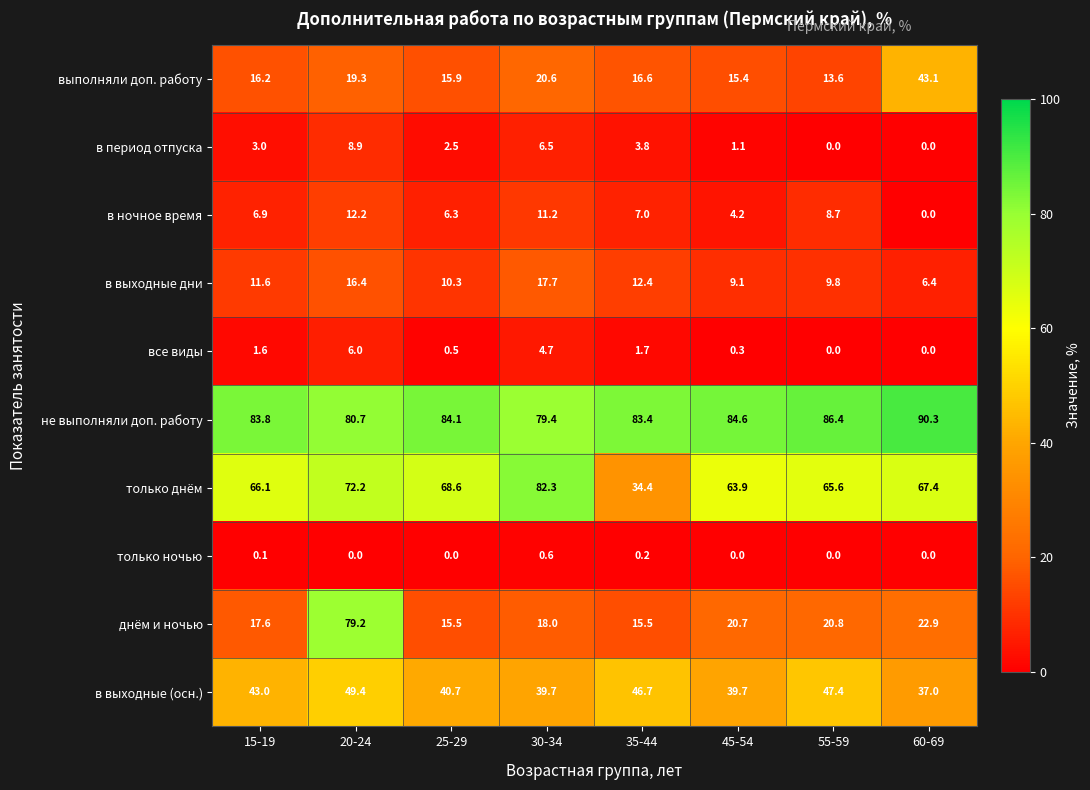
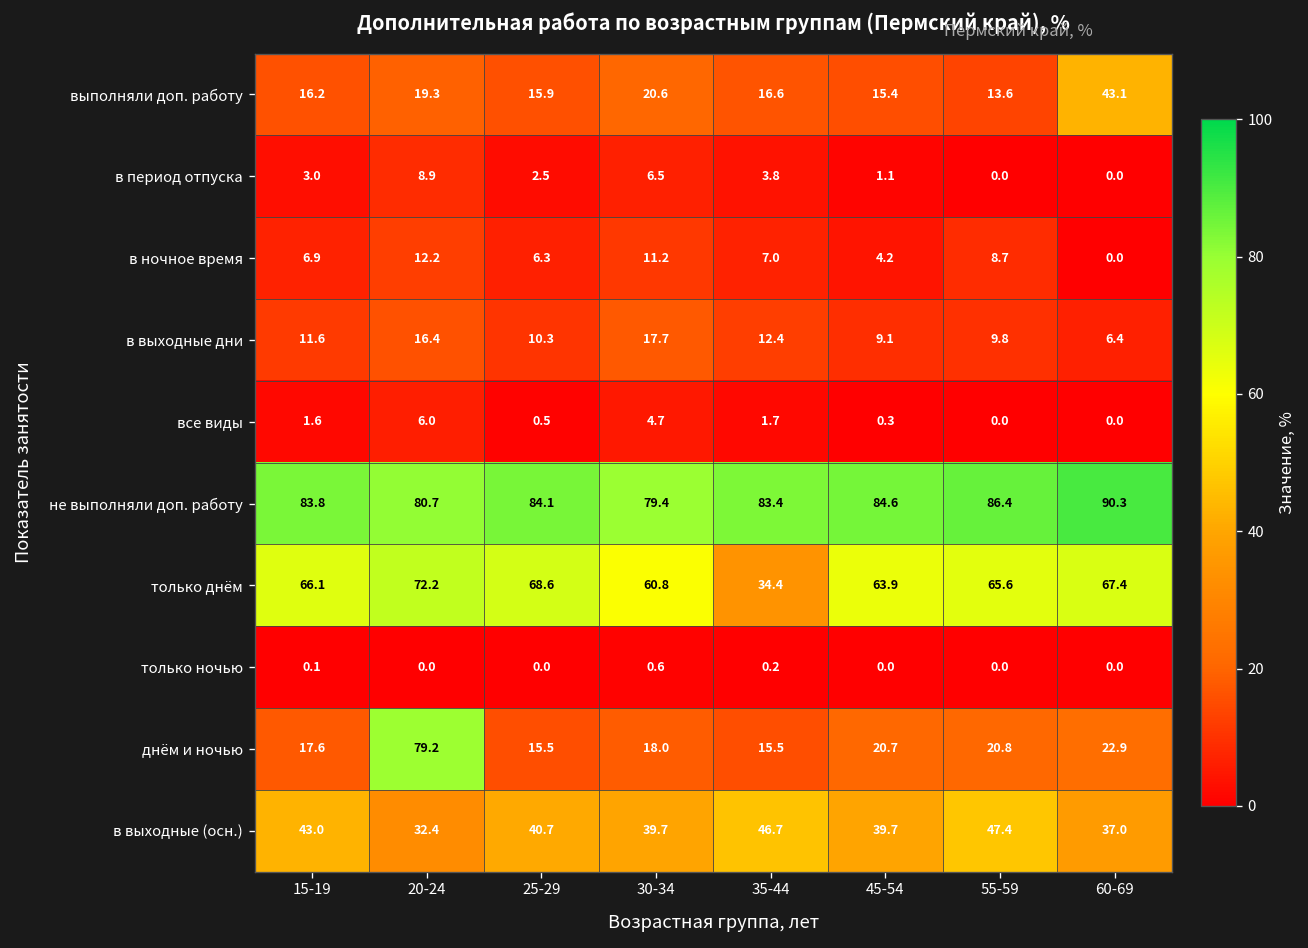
только днём, 30-34: 82.3 -> 60.8
в выходные (осн.), 20-24: 49.4 -> 32.4
